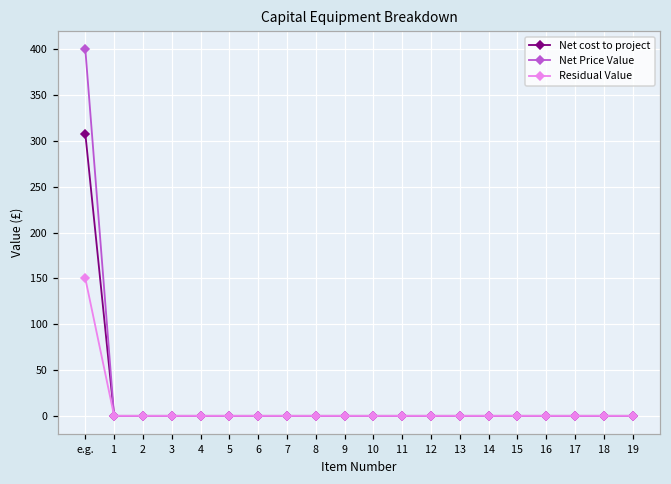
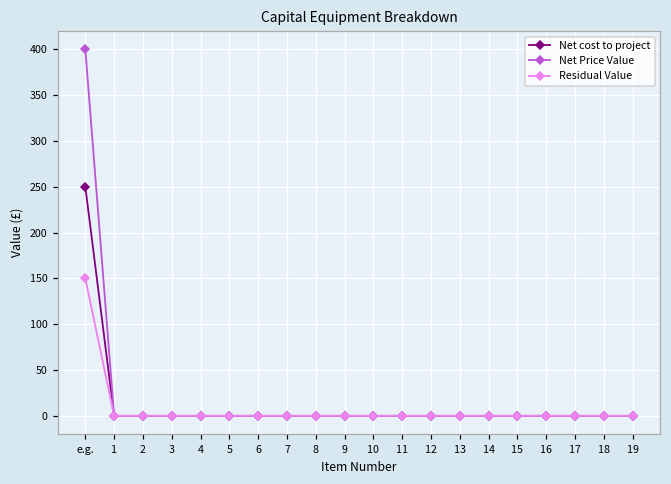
Net cost to project, e.g.: 310 -> 250
